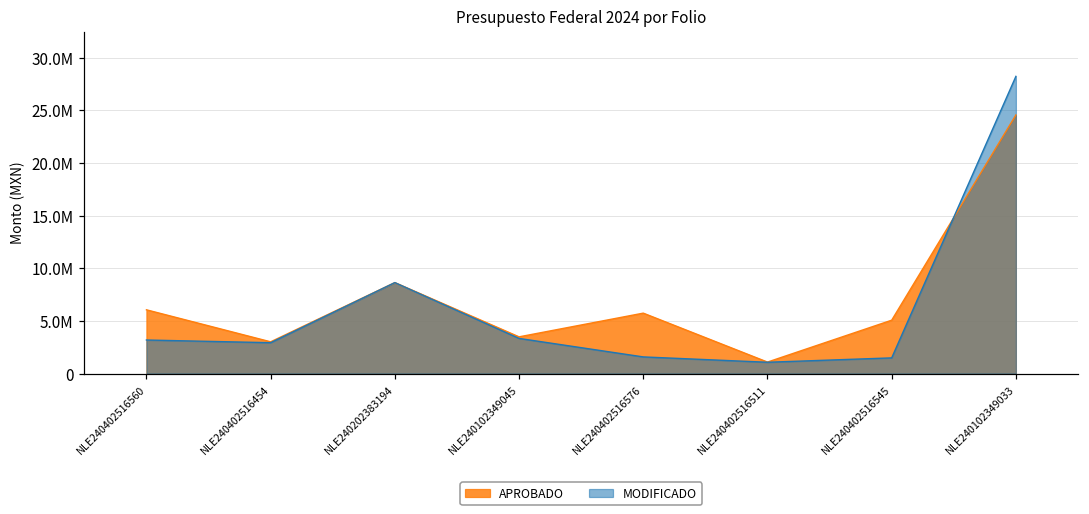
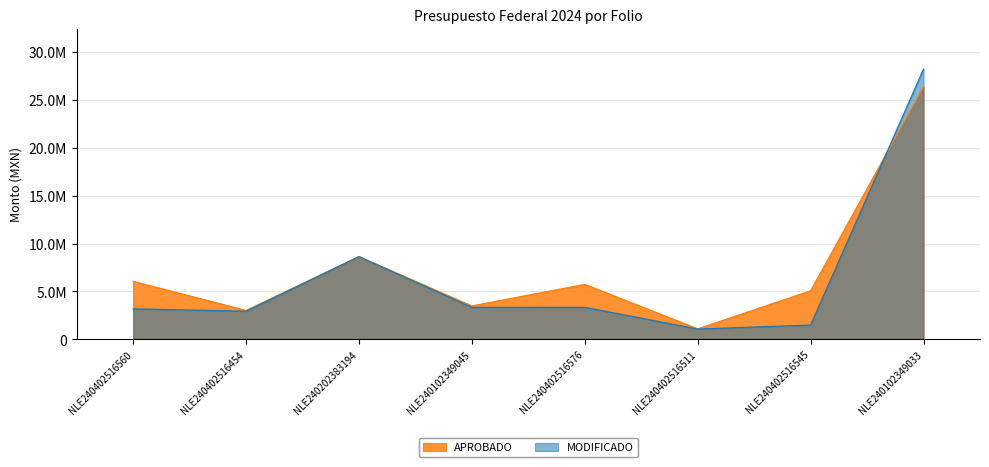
MODIFICADO, NLE240402516576: 2000000 -> 3000000
APROBADO, NLE240102349033: 25000000 -> 26000000
